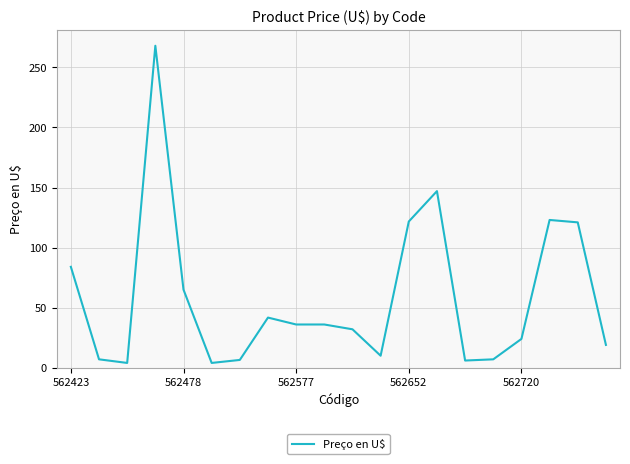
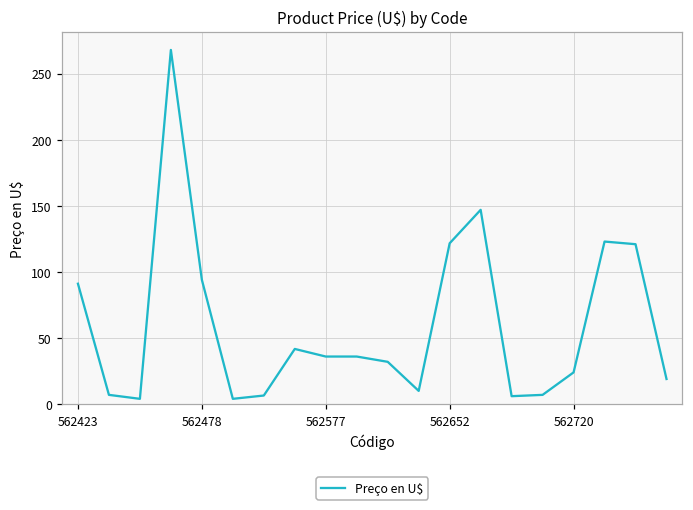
562423: 84 -> 91
562478: 65 -> 94
